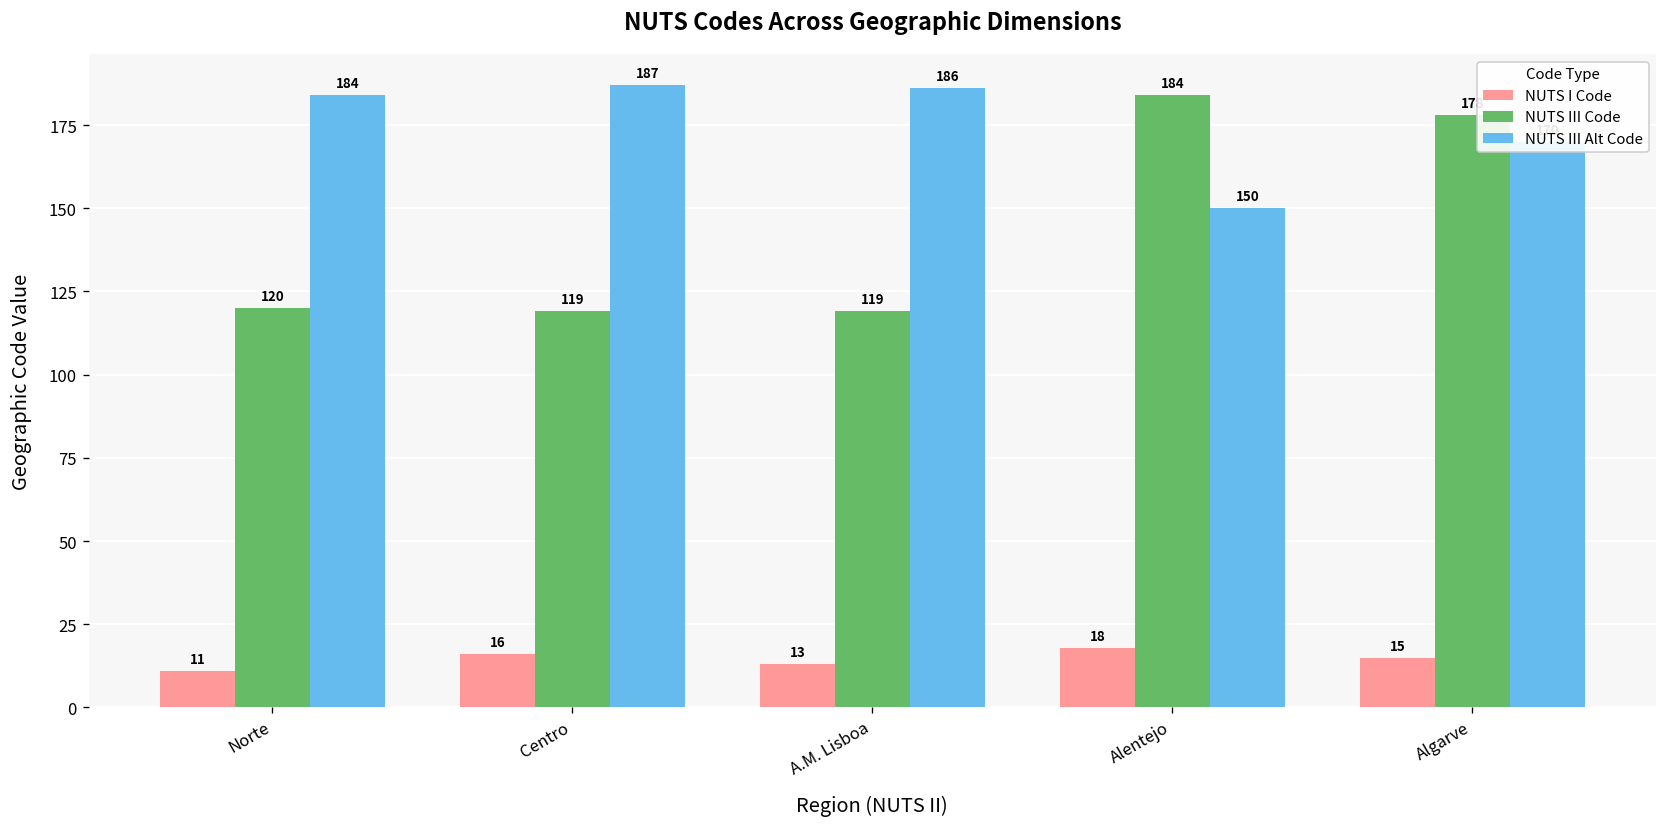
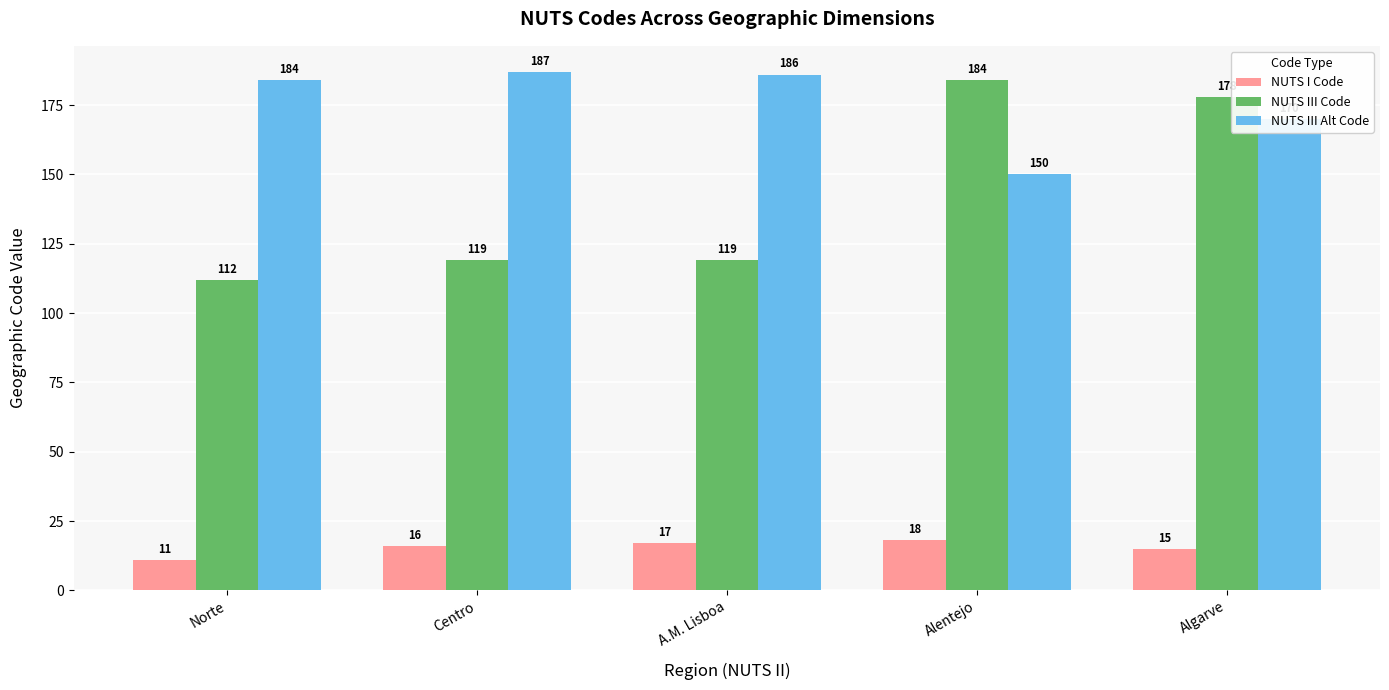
NUTS III Code, Norte: 120 -> 112
NUTS I Code, A.M. Lisboa: 13 -> 17
